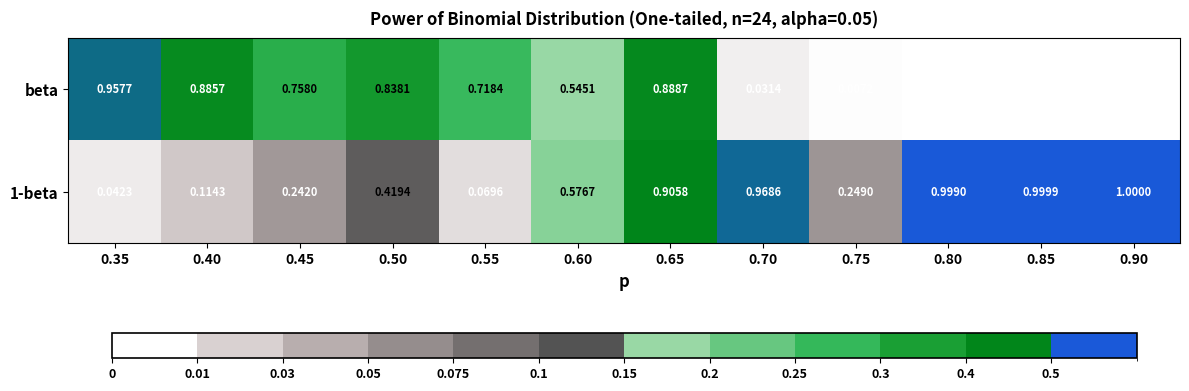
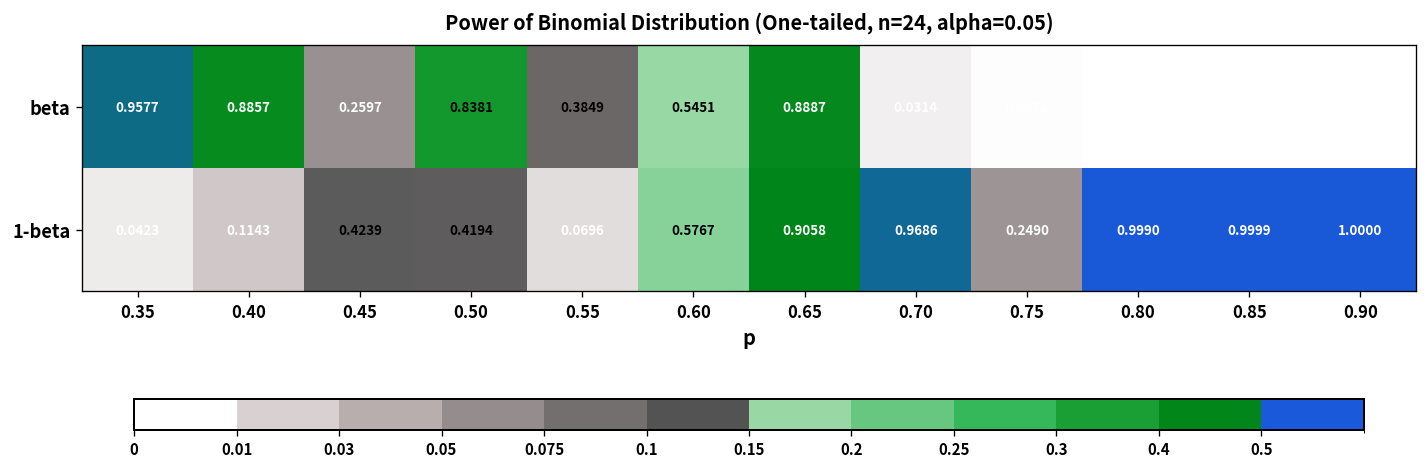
beta, 0.45: 0.7580 -> 0.2597
beta, 0.55: 0.7184 -> 0.3849
1-beta, 0.45: 0.2420 -> 0.4239
